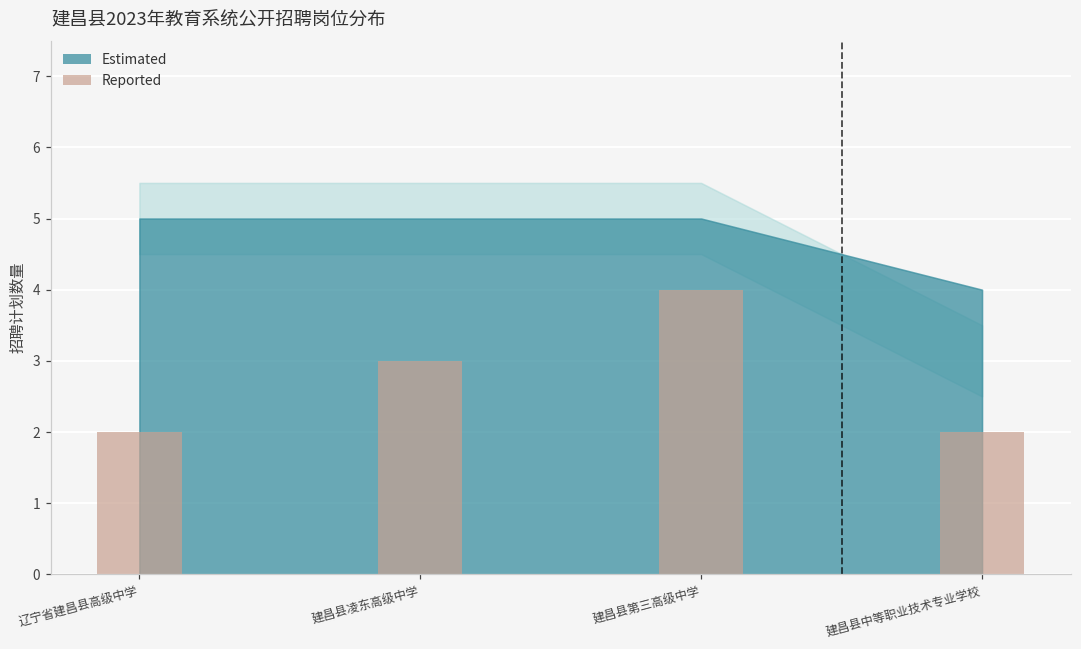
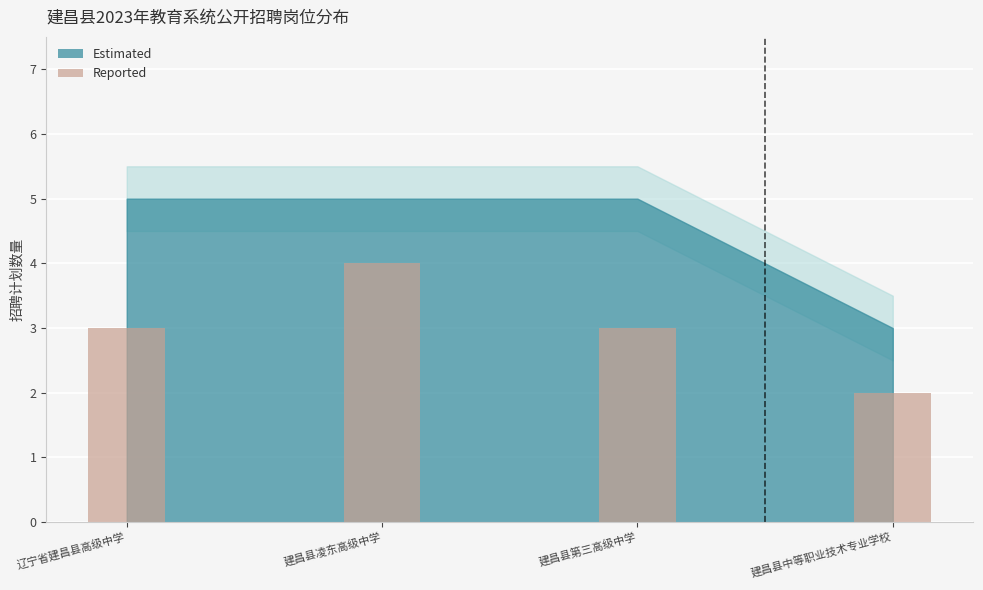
Reported, 辽宁省建昌县高级中学: 2 -> 3
Reported, 建昌县凌东高级中学: 3 -> 4
Reported, 建昌县第三高级中学: 4 -> 3
Estimated, 建昌县中等职业技术专业学校: 4 -> 3
